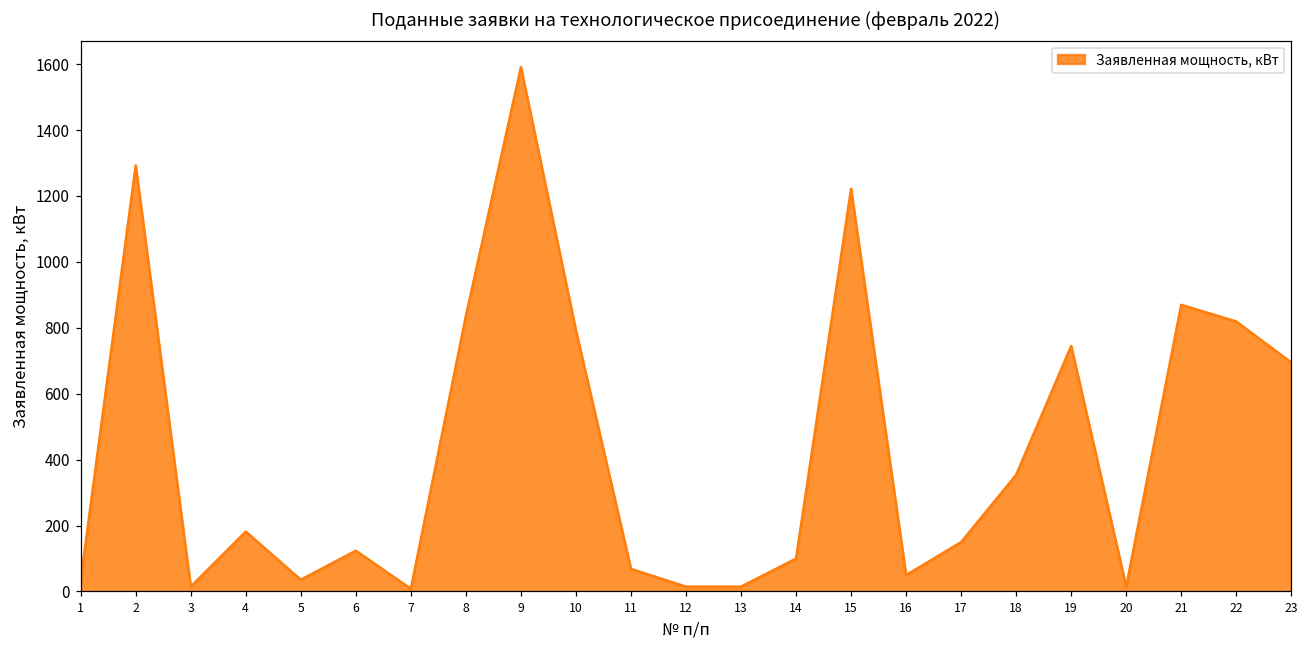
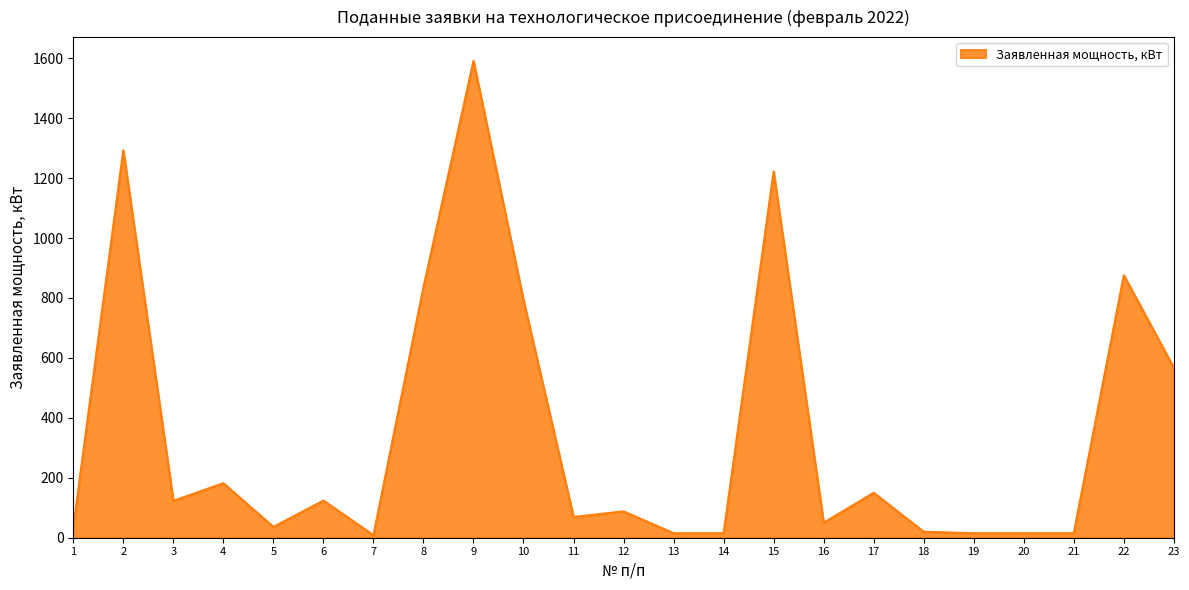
3: 20 -> 120
12: 20 -> 90
14: 100 -> 20
18: 350 -> 20
19: 750 -> 20
21: 870 -> 20
22: 820 -> 880
23: 700 -> 570
